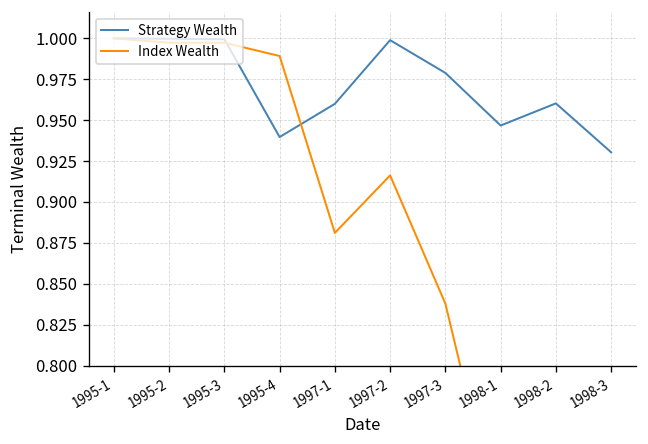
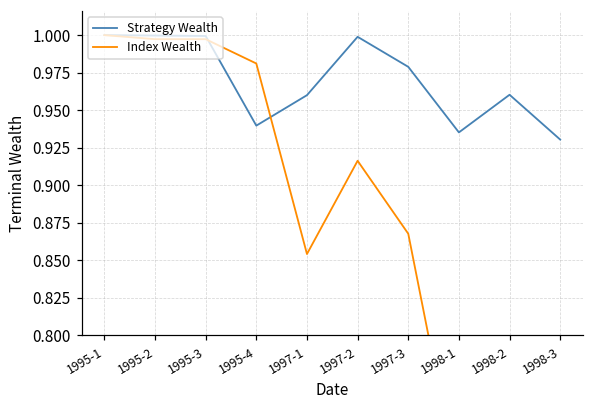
Index Wealth, 1995-4: 0.989 -> 0.981
Index Wealth, 1997-1: 0.881 -> 0.854
Index Wealth, 1997-3: 0.838 -> 0.868
Strategy Wealth, 1998-1: 0.947 -> 0.935
